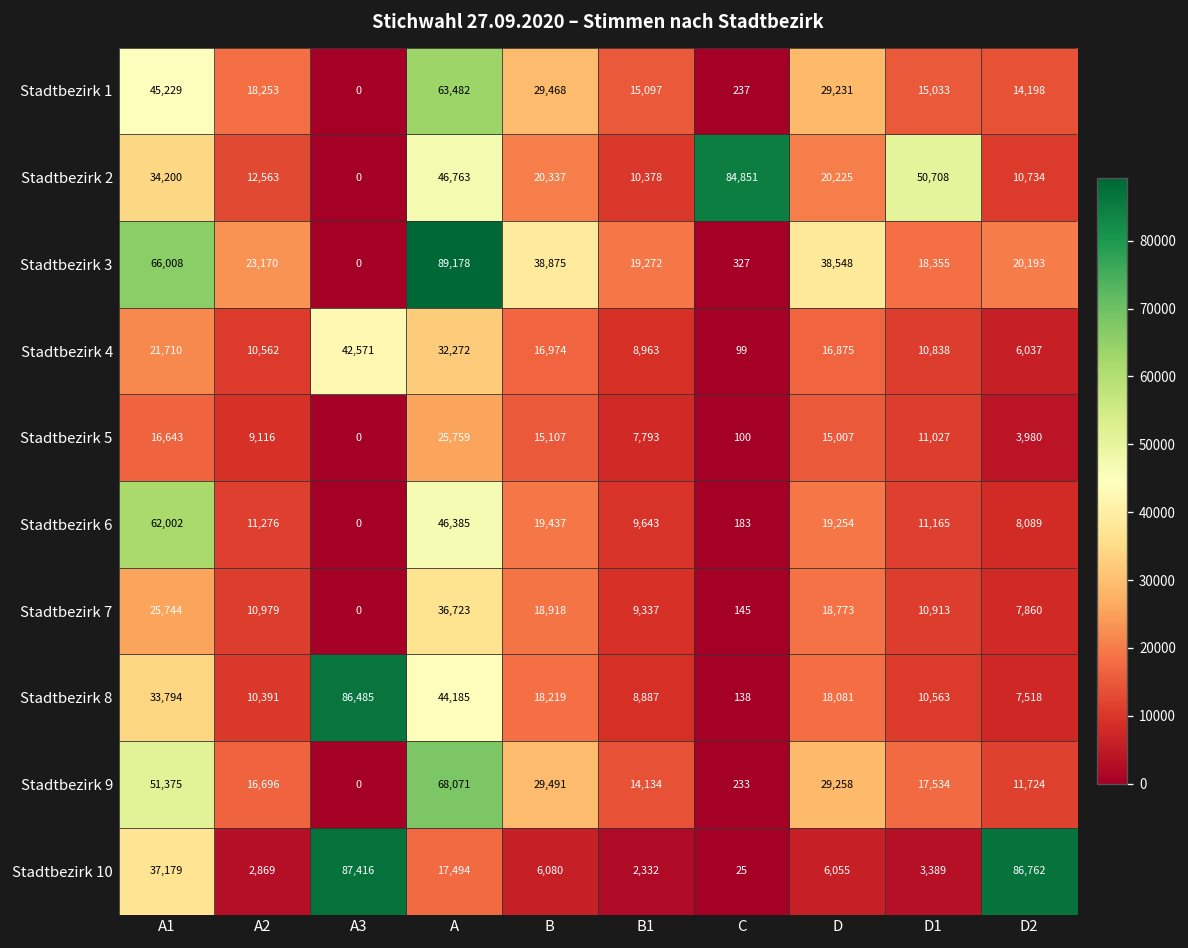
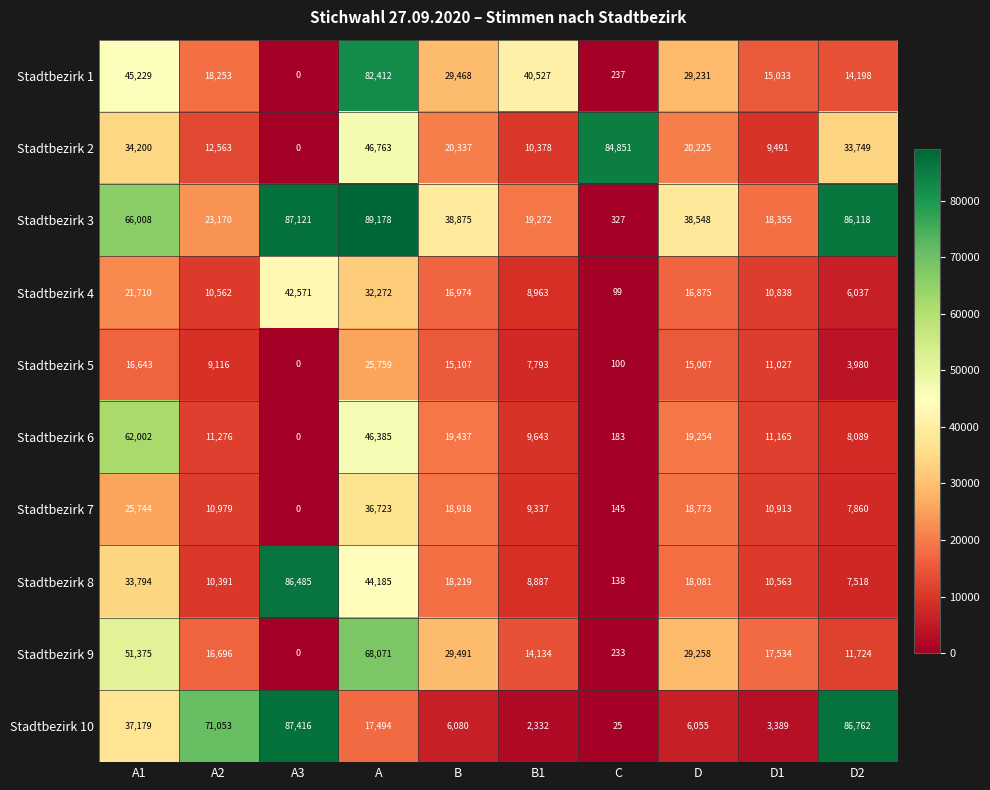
Stadtbezirk 1, A: 63,482 -> 82,412
Stadtbezirk 1, B1: 15,097 -> 40,527
Stadtbezirk 2, D1: 50,708 -> 9,491
Stadtbezirk 2, D2: 10,734 -> 33,749
Stadtbezirk 3, A3: 0 -> 87,121
Stadtbezirk 3, D2: 20,193 -> 86,118
Stadtbezirk 10, A2: 2,869 -> 71,053
